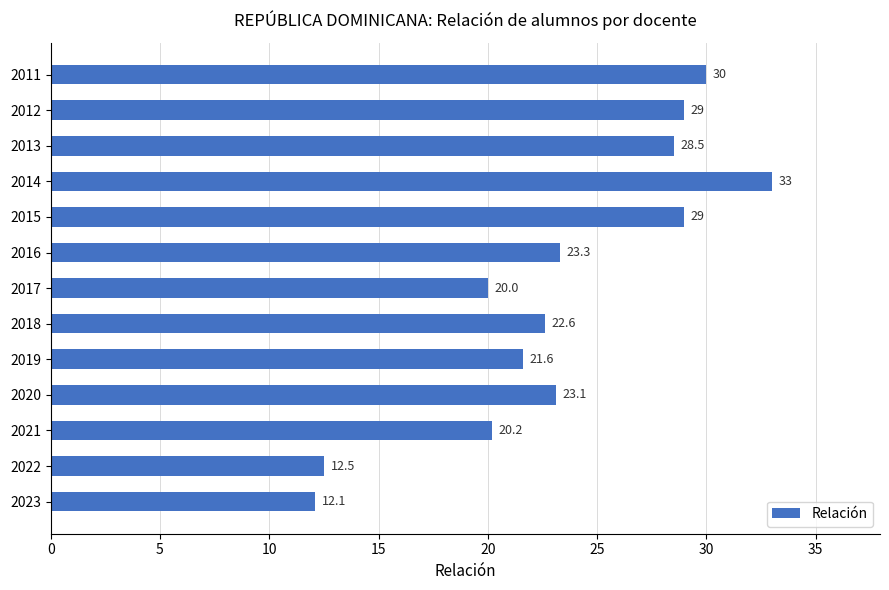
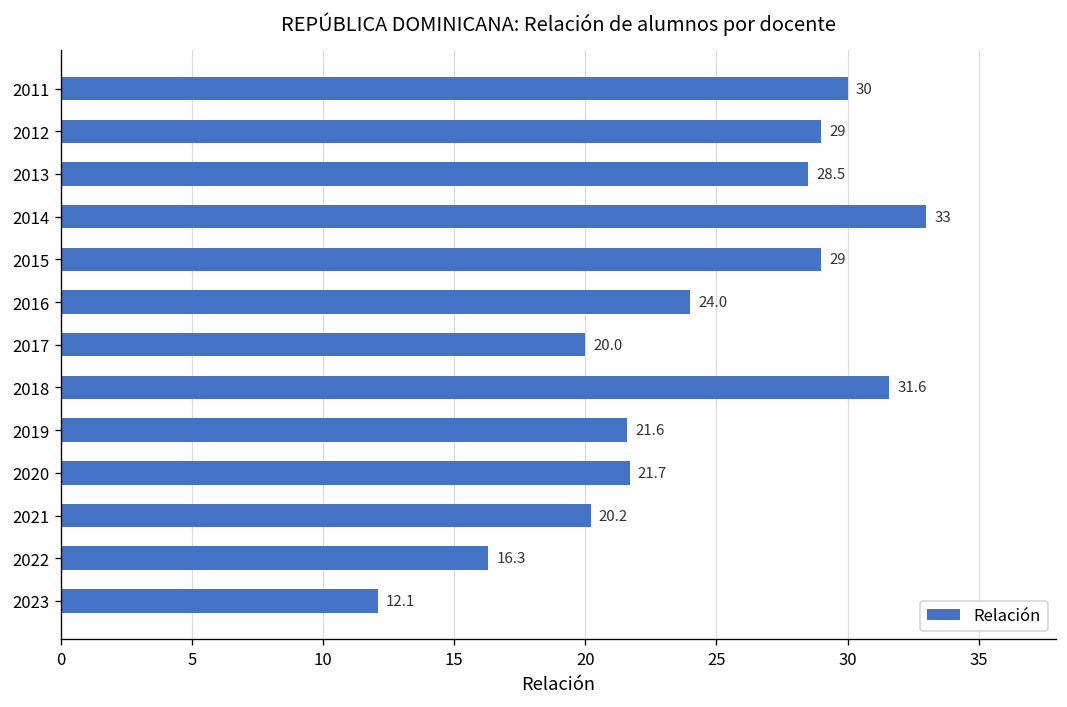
2016: 23.3 -> 24.0
2018: 22.6 -> 31.6
2020: 23.1 -> 21.7
2022: 12.5 -> 16.3
